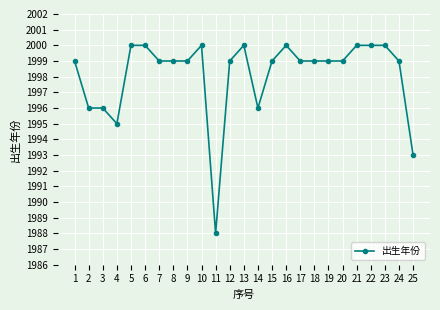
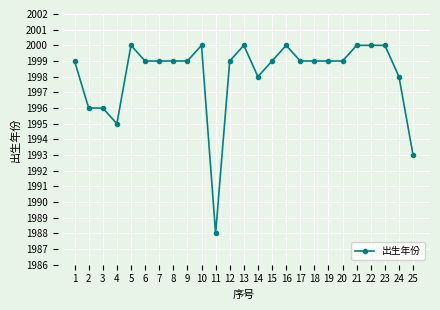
6: 2000 -> 1999
14: 1996 -> 1998
24: 1999 -> 1998
